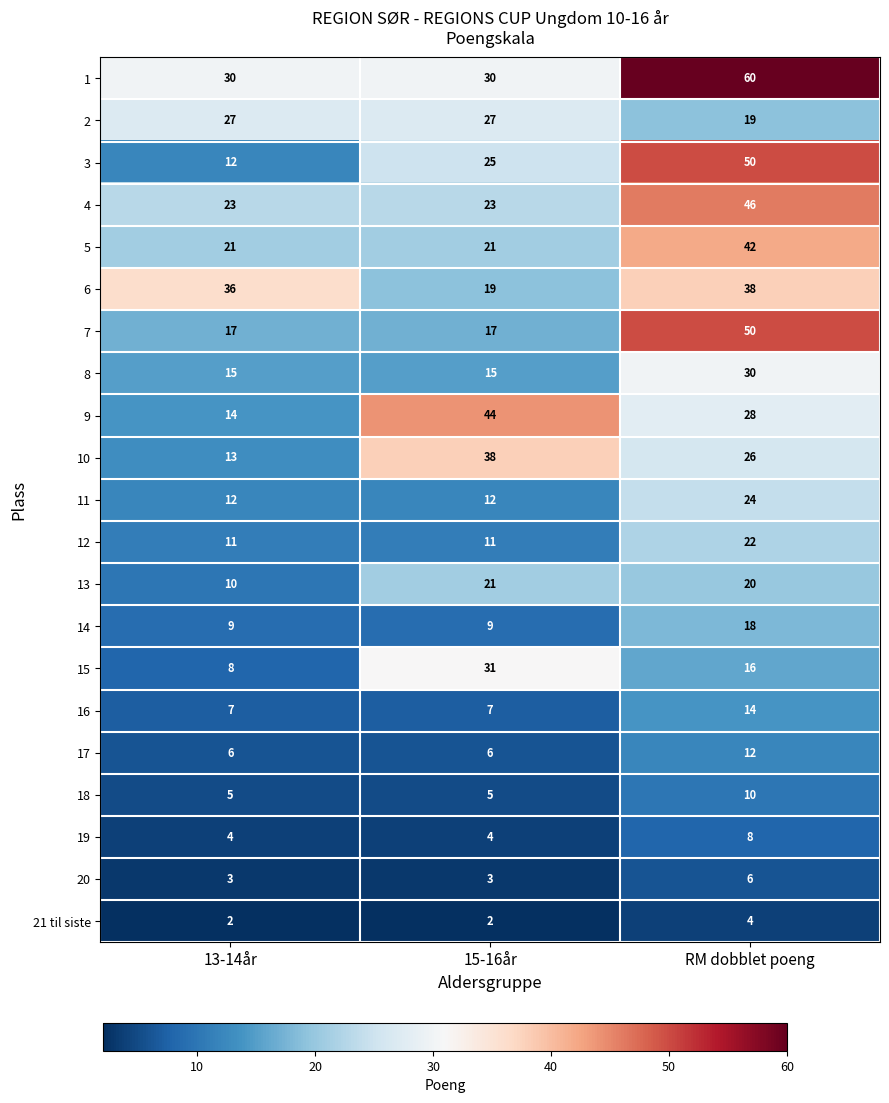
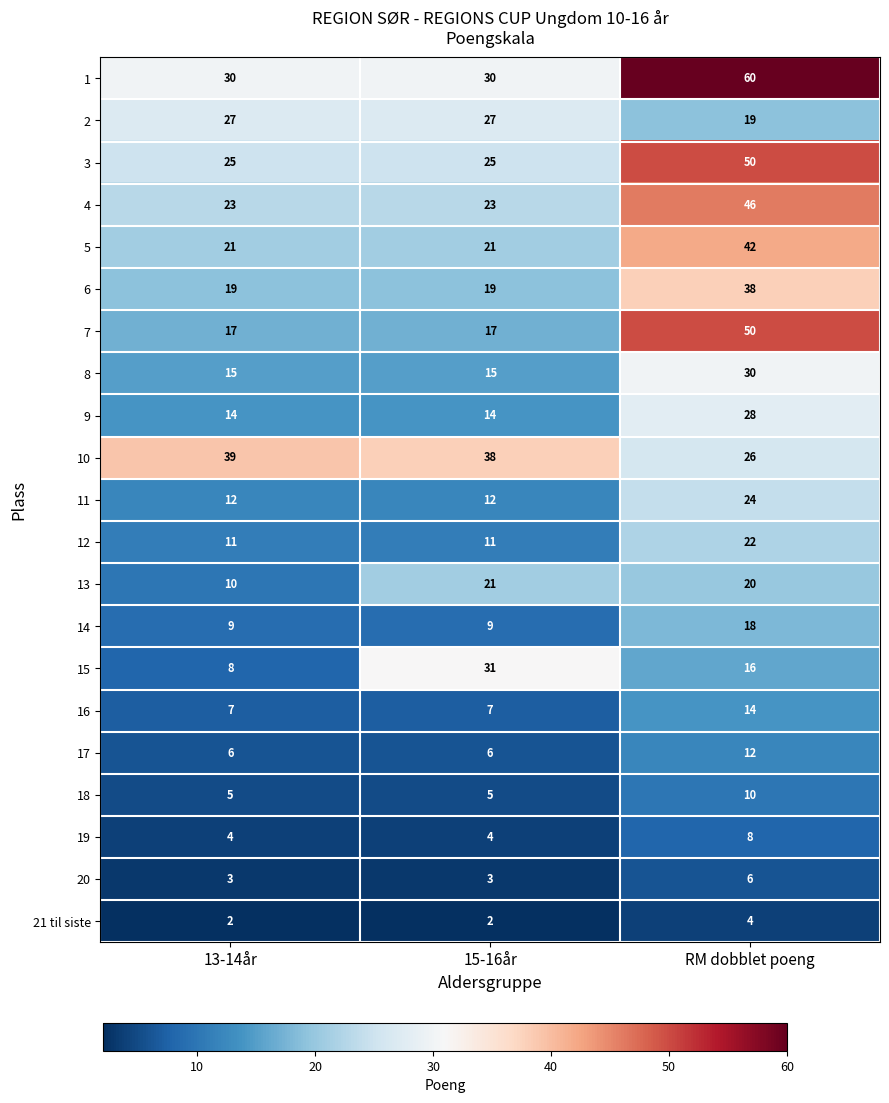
3, 13-14år: 12 -> 25
6, 13-14år: 36 -> 19
9, 15-16år: 44 -> 14
10, 13-14år: 13 -> 39
